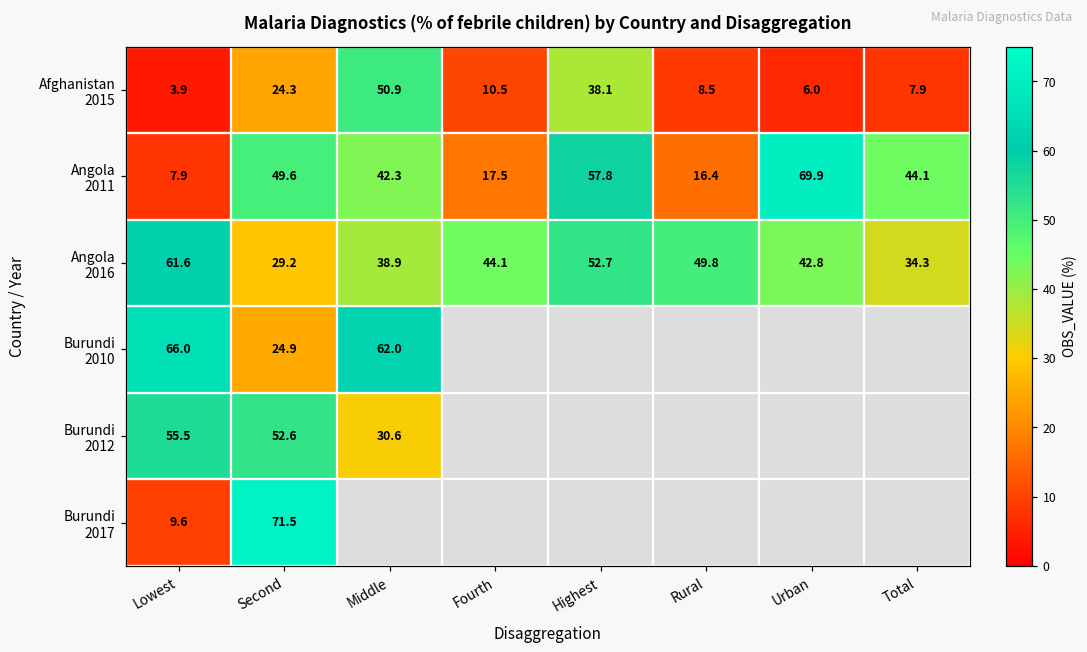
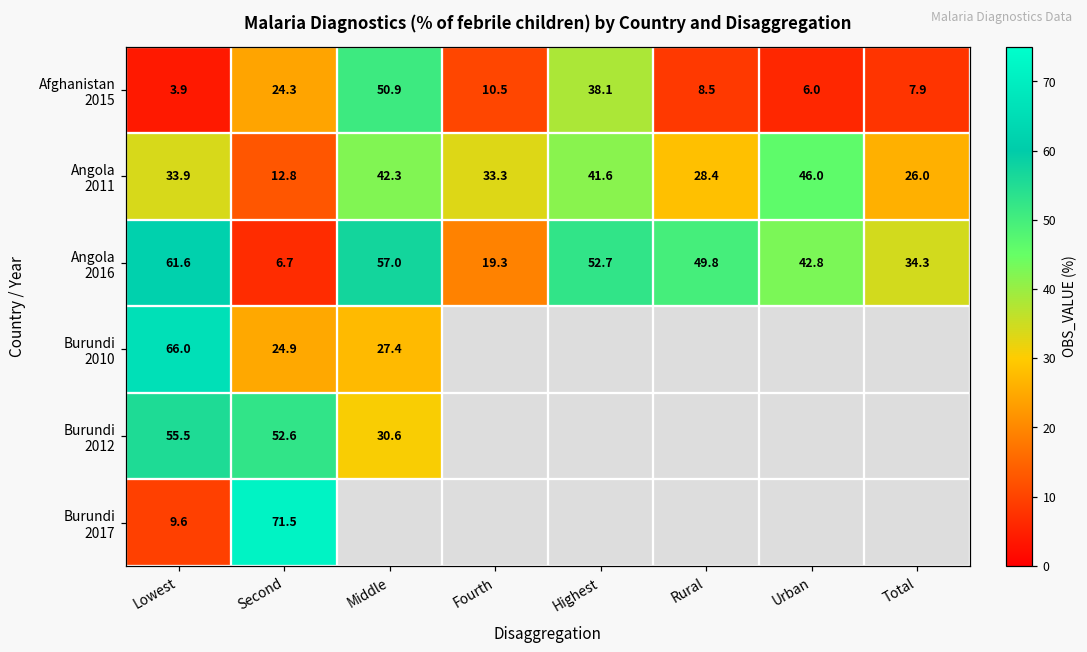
Angola 2011, Lowest: 7.9 -> 33.9
Angola 2011, Second: 49.6 -> 12.8
Angola 2011, Fourth: 17.5 -> 33.3
Angola 2011, Highest: 57.8 -> 41.6
Angola 2011, Rural: 16.4 -> 28.4
Angola 2011, Urban: 69.9 -> 46.0
Angola 2011, Total: 44.1 -> 26.0
Angola 2016, Second: 29.2 -> 6.7
Angola 2016, Middle: 38.9 -> 57.0
Angola 2016, Fourth: 44.1 -> 19.3
Burundi 2010, Middle: 62.0 -> 27.4
